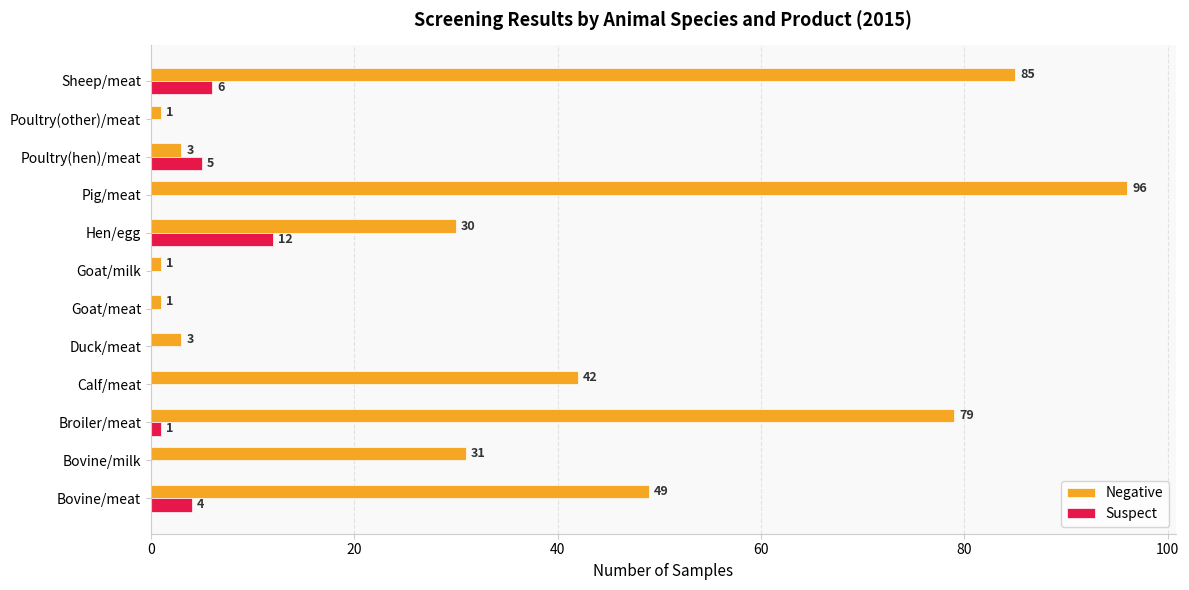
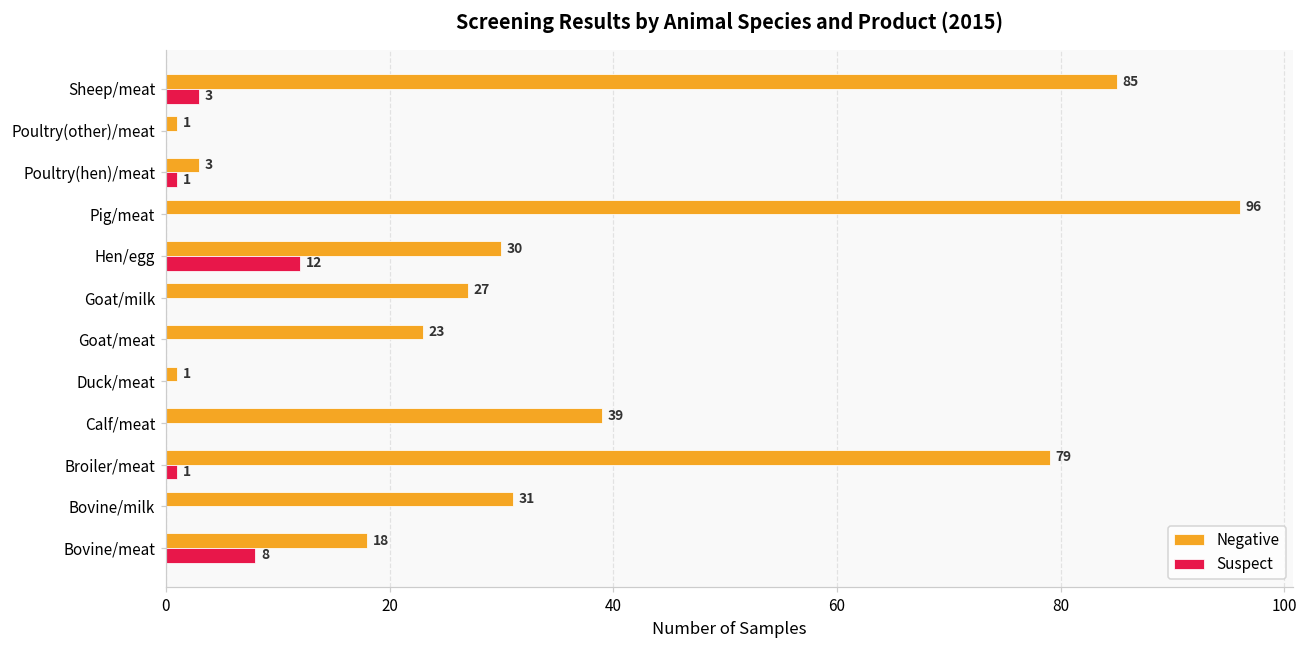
Suspect, Sheep/meat: 6 -> 3
Suspect, Poultry(hen)/meat: 5 -> 1
Negative, Goat/milk: 1 -> 27
Negative, Goat/meat: 1 -> 23
Negative, Duck/meat: 3 -> 1
Negative, Calf/meat: 42 -> 39
Negative, Bovine/meat: 49 -> 18
Suspect, Bovine/meat: 4 -> 8
